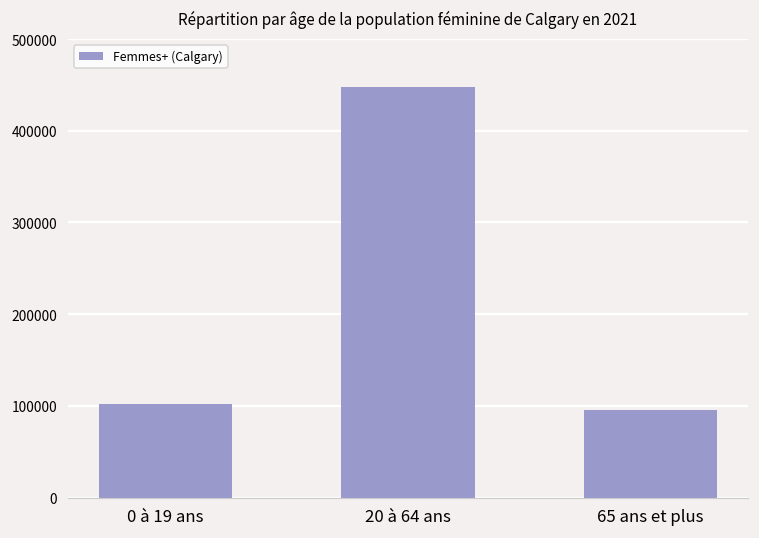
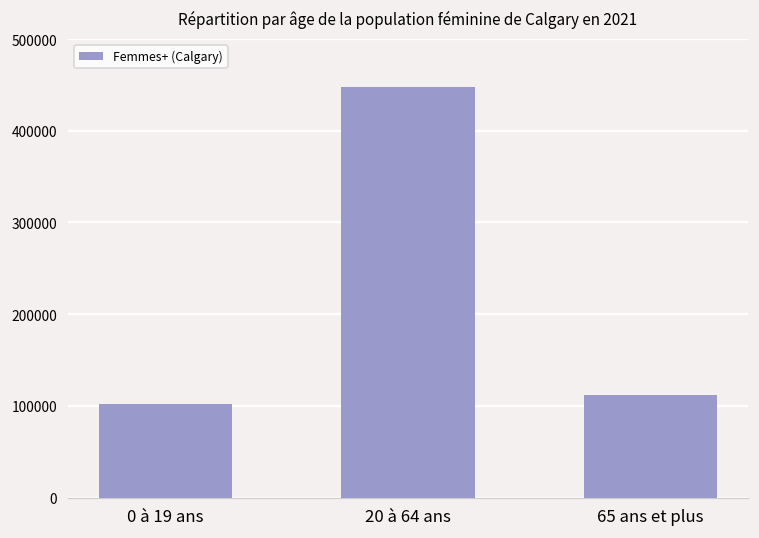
65 ans et plus: 100000 -> 110000
